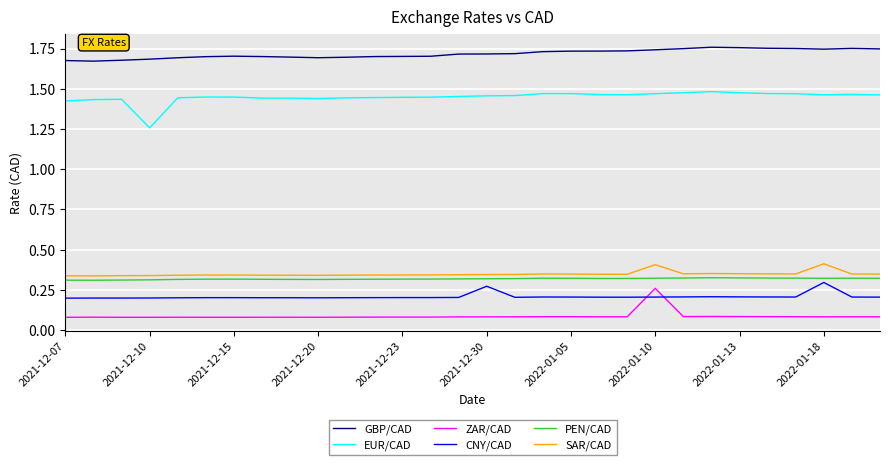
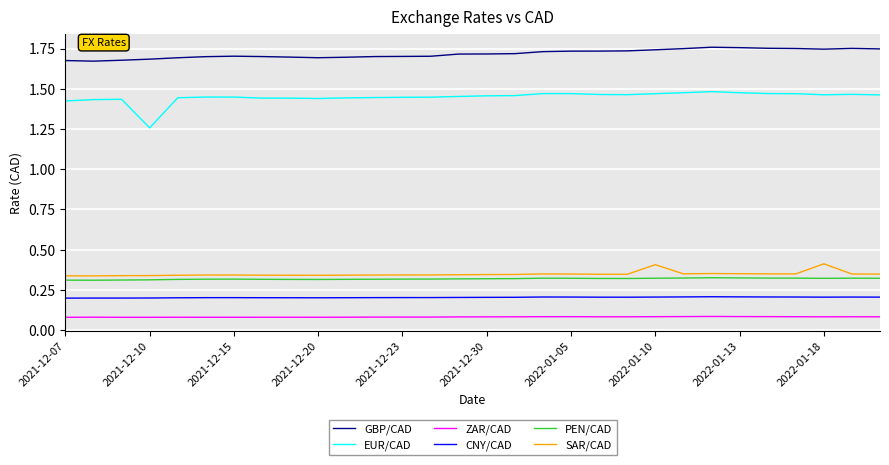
CNY/CAD, 2021-12-30: 0.27 -> 0.20
ZAR/CAD, 2022-01-10: 0.26 -> 0.08
CNY/CAD, 2022-01-18: 0.30 -> 0.20
